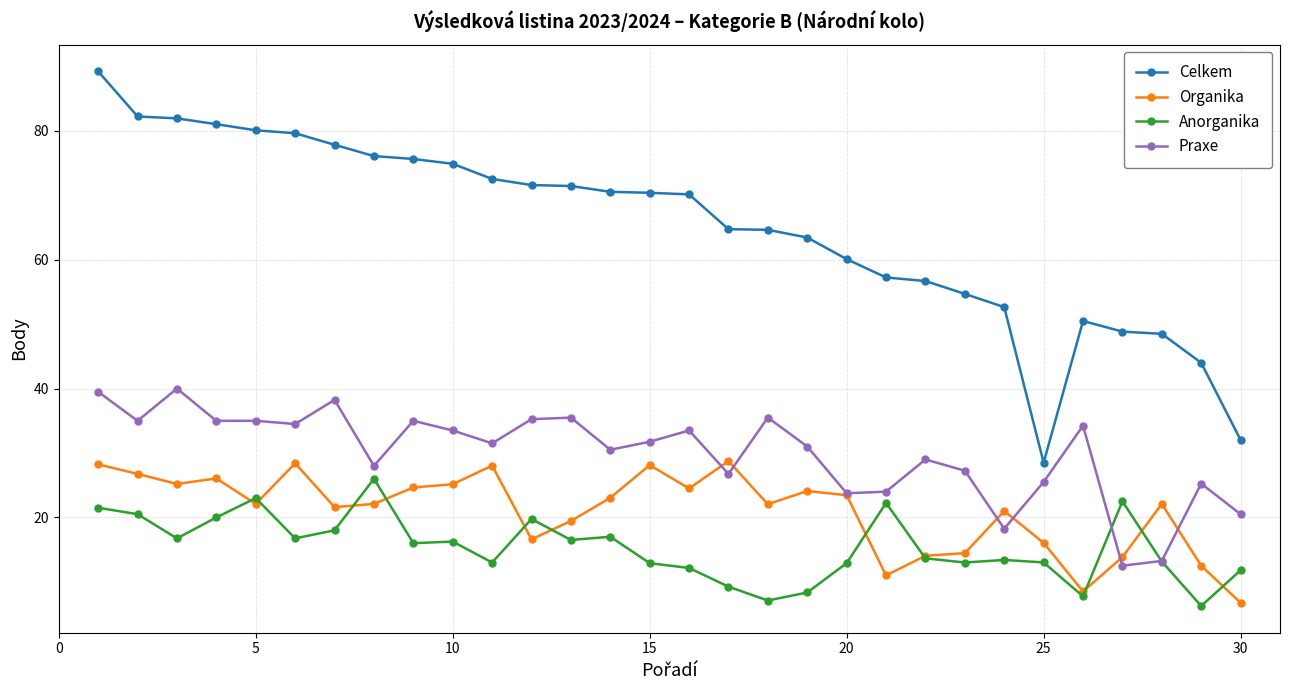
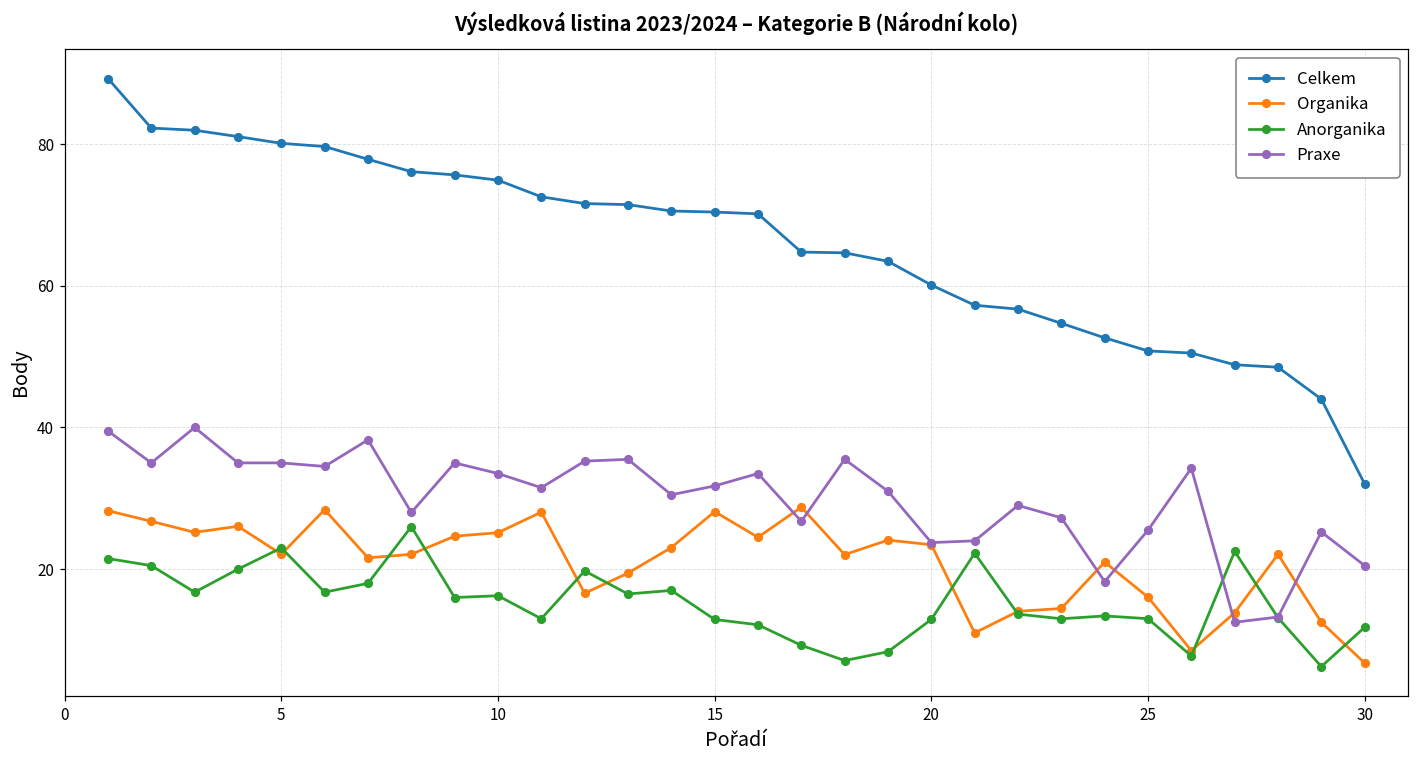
Celkem, 25: 29 -> 51
